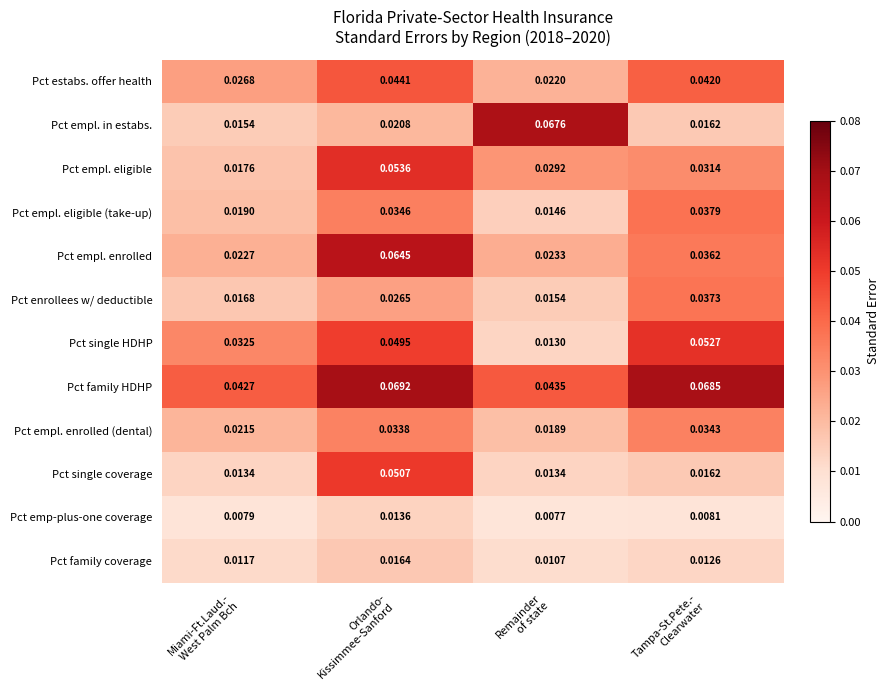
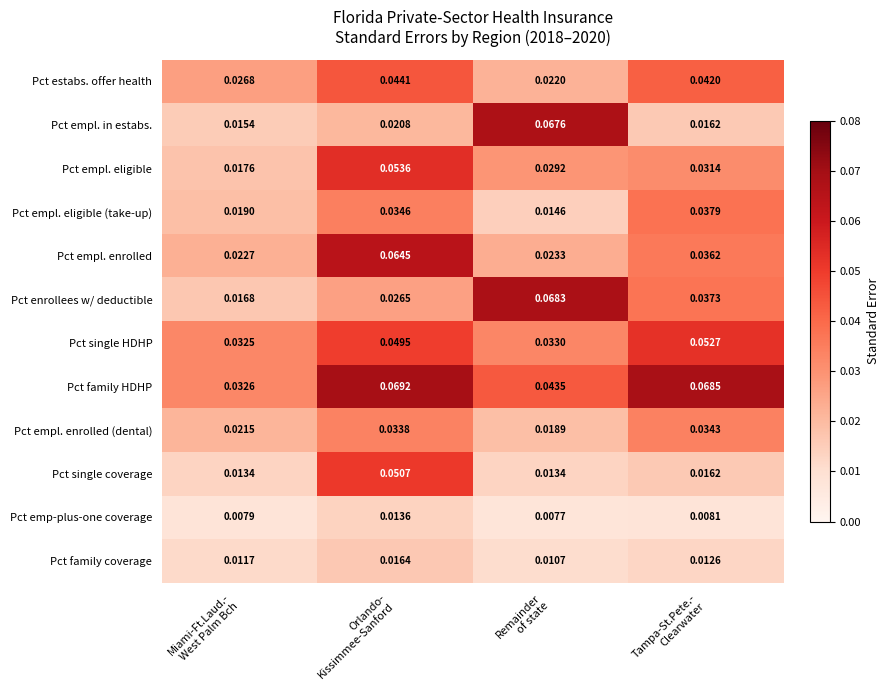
Pct enrollees w/ deductible, Remainder of state: 0.0154 -> 0.0683
Pct single HDHP, Remainder of state: 0.0130 -> 0.0330
Pct family HDHP, Miami-Ft.Laud.- West Palm Bch: 0.0427 -> 0.0326
